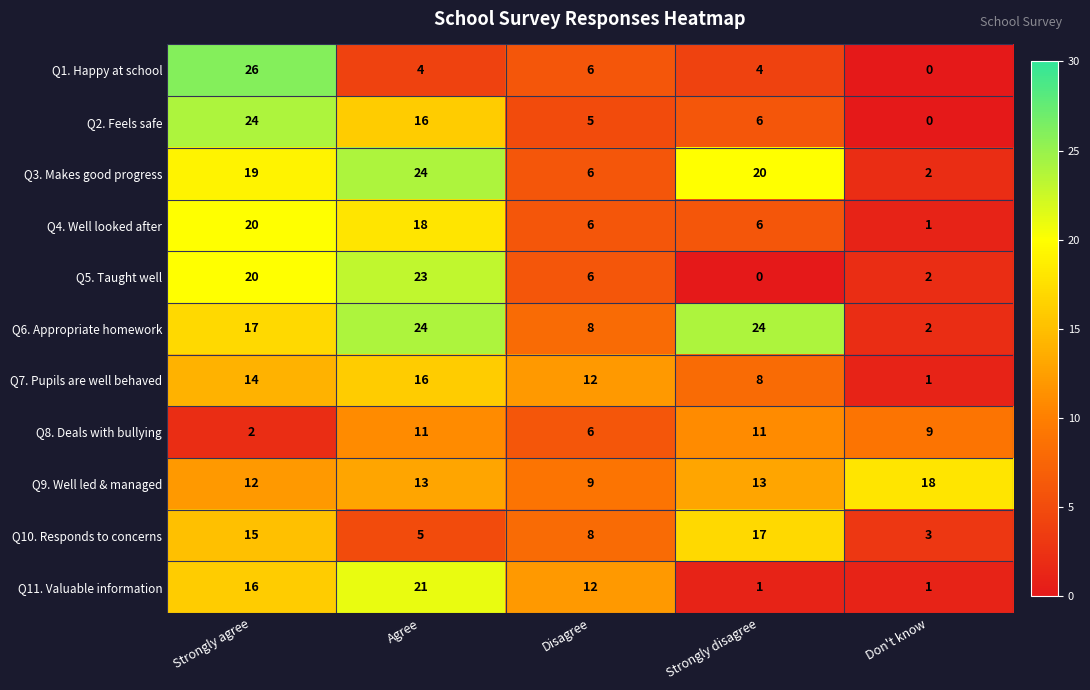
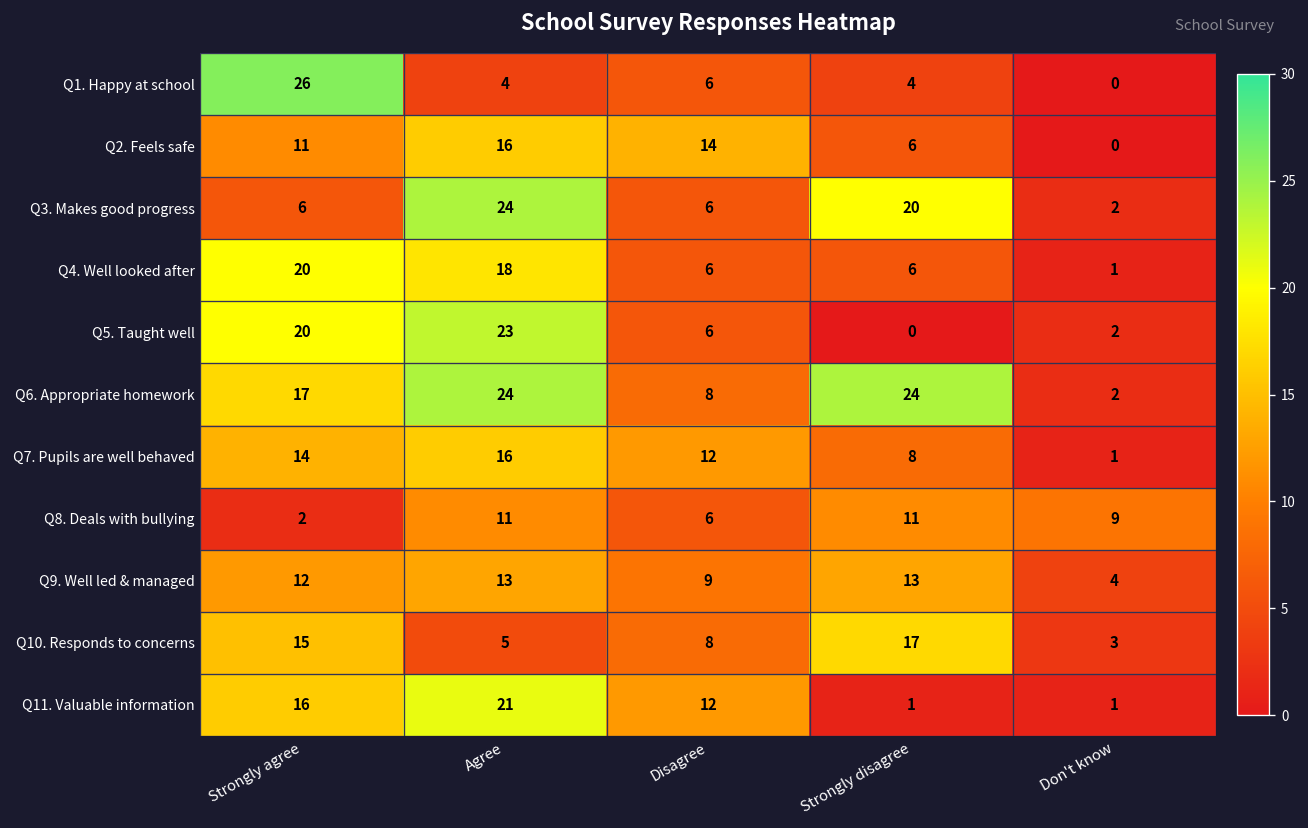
Q2. Feels safe, Strongly agree: 24 -> 11
Q2. Feels safe, Disagree: 5 -> 14
Q3. Makes good progress, Strongly agree: 19 -> 6
Q9. Well led & managed, Don't know: 18 -> 4
